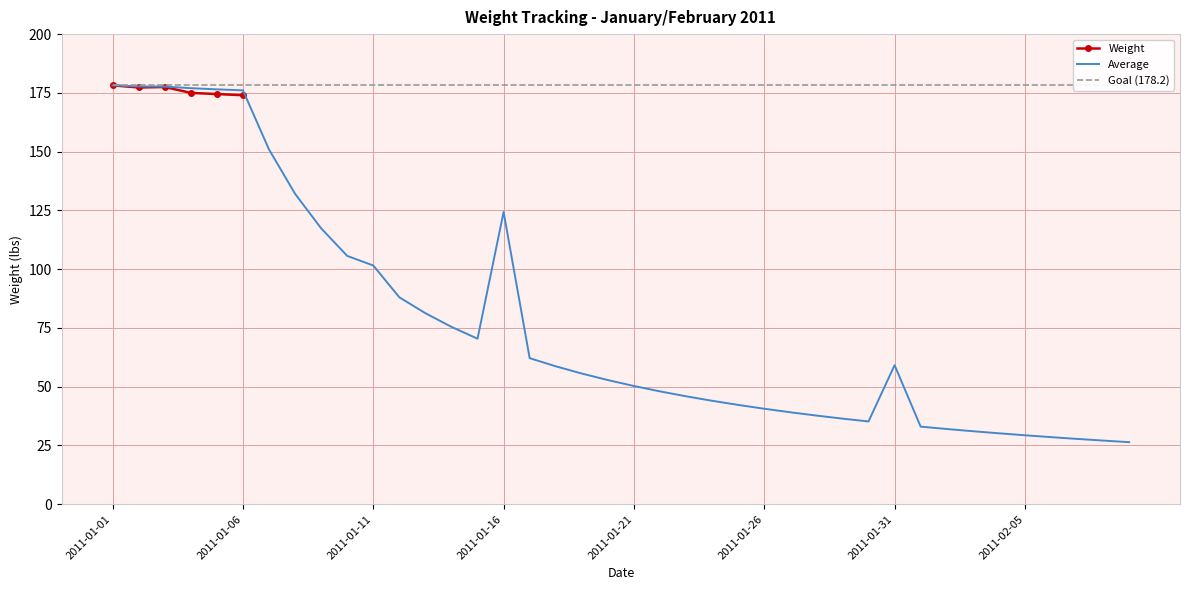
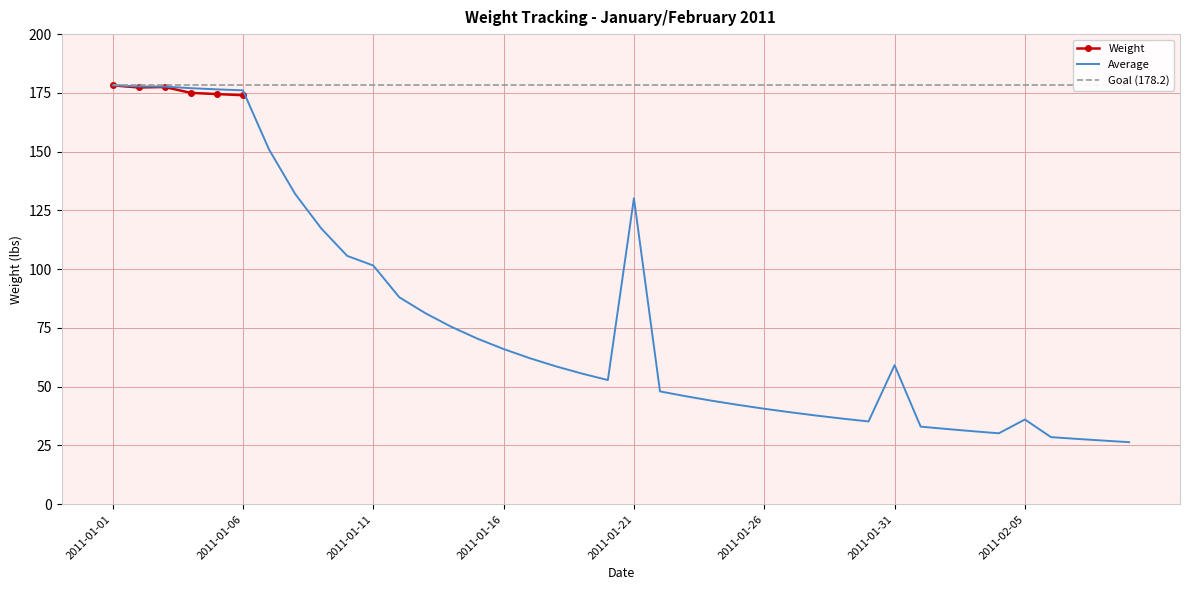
Average, 2011-01-16: 124 -> 66
Average, 2011-01-21: 50 -> 130
Average, 2011-02-05: 29 -> 36
